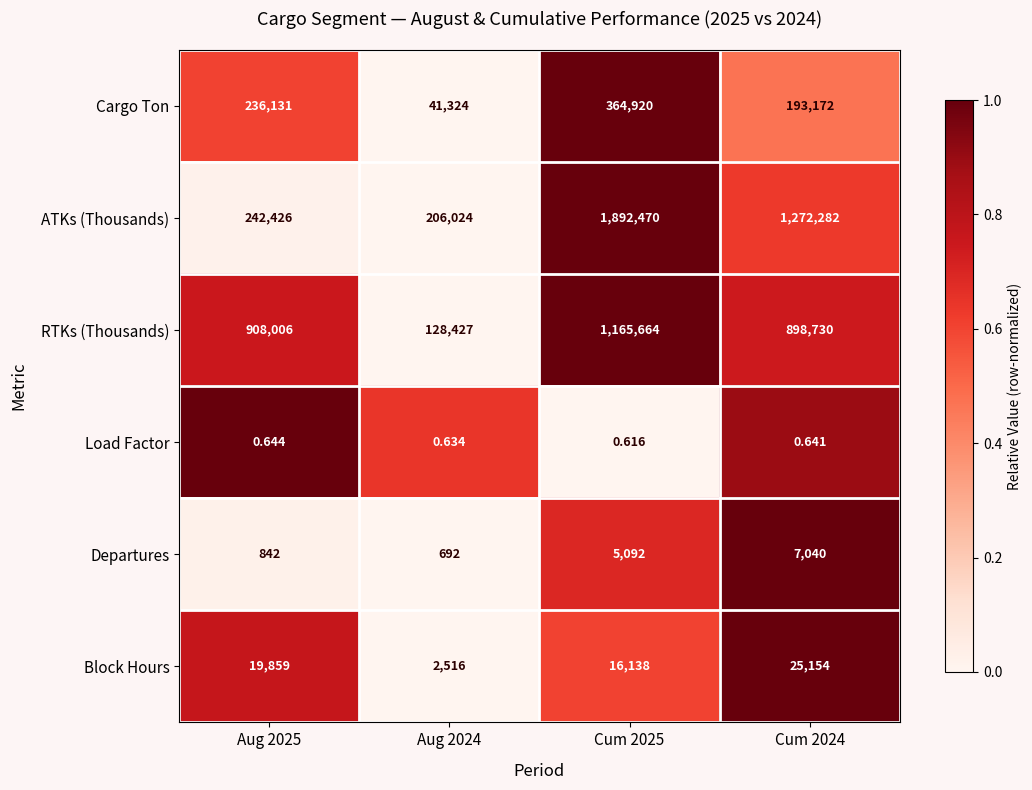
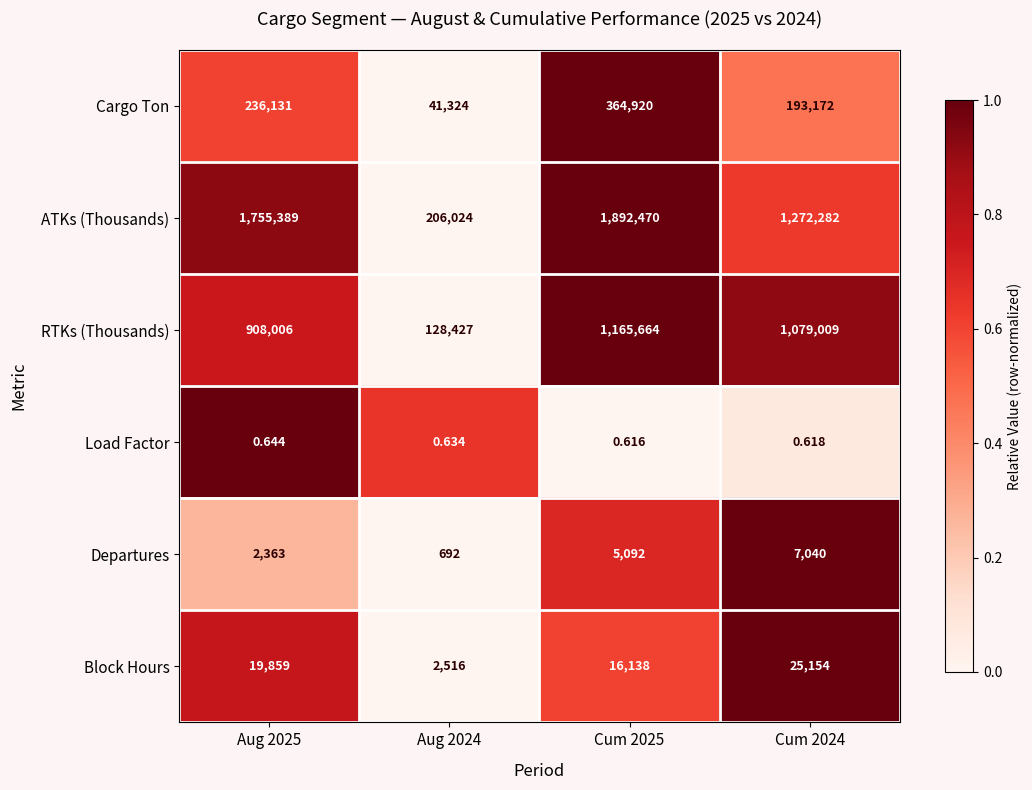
ATKs (Thousands), Aug 2025: 242,426 -> 1,755,389
RTKs (Thousands), Cum 2024: 898,730 -> 1,079,009
Load Factor, Cum 2024: 0.641 -> 0.618
Departures, Aug 2025: 842 -> 2,363
